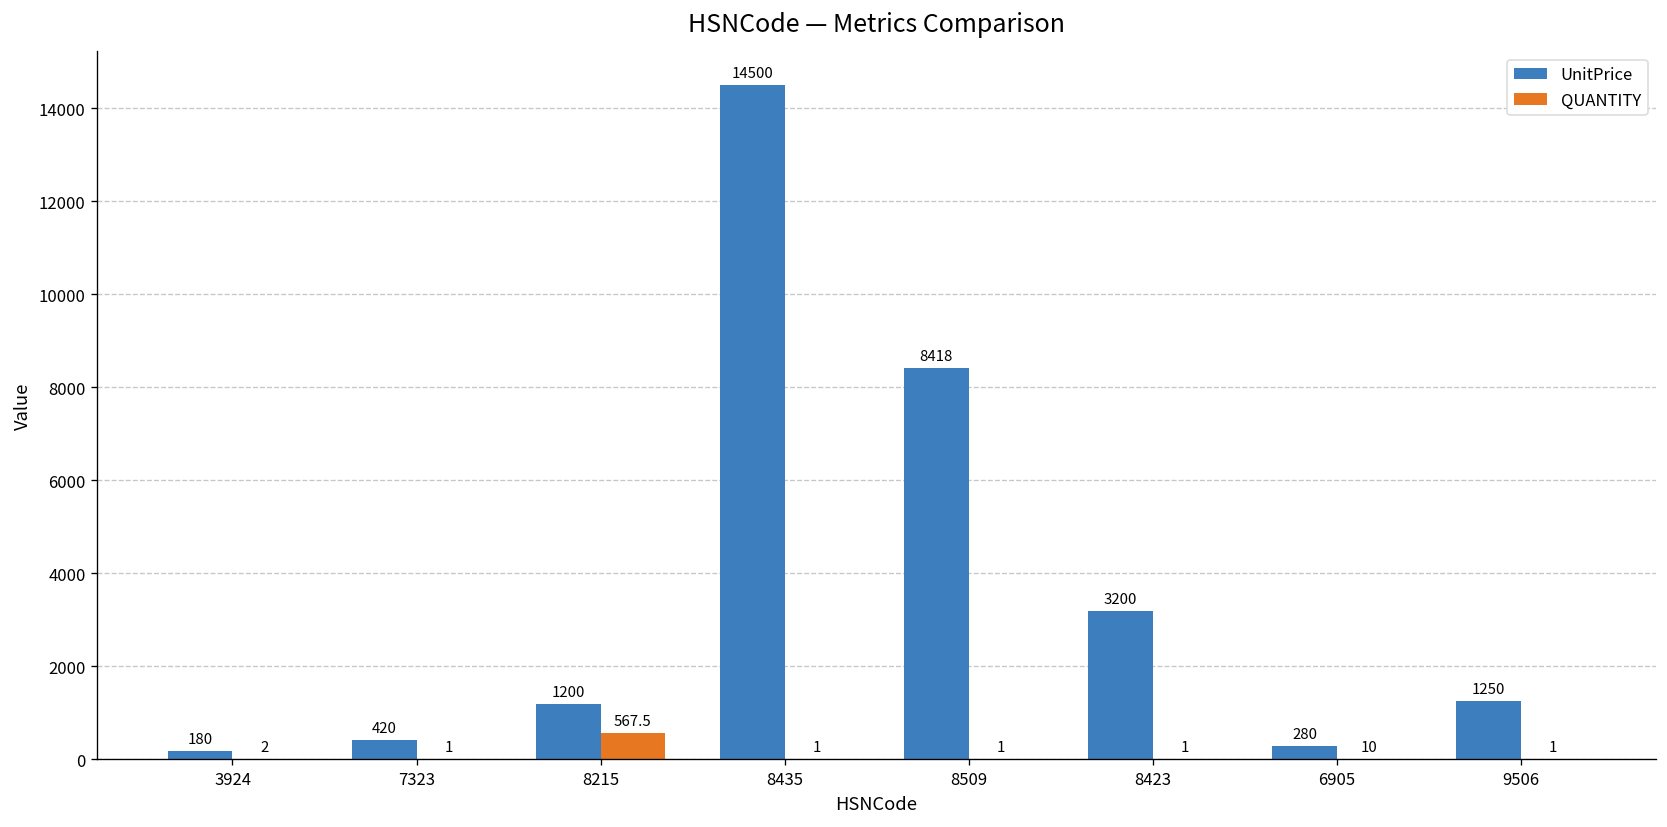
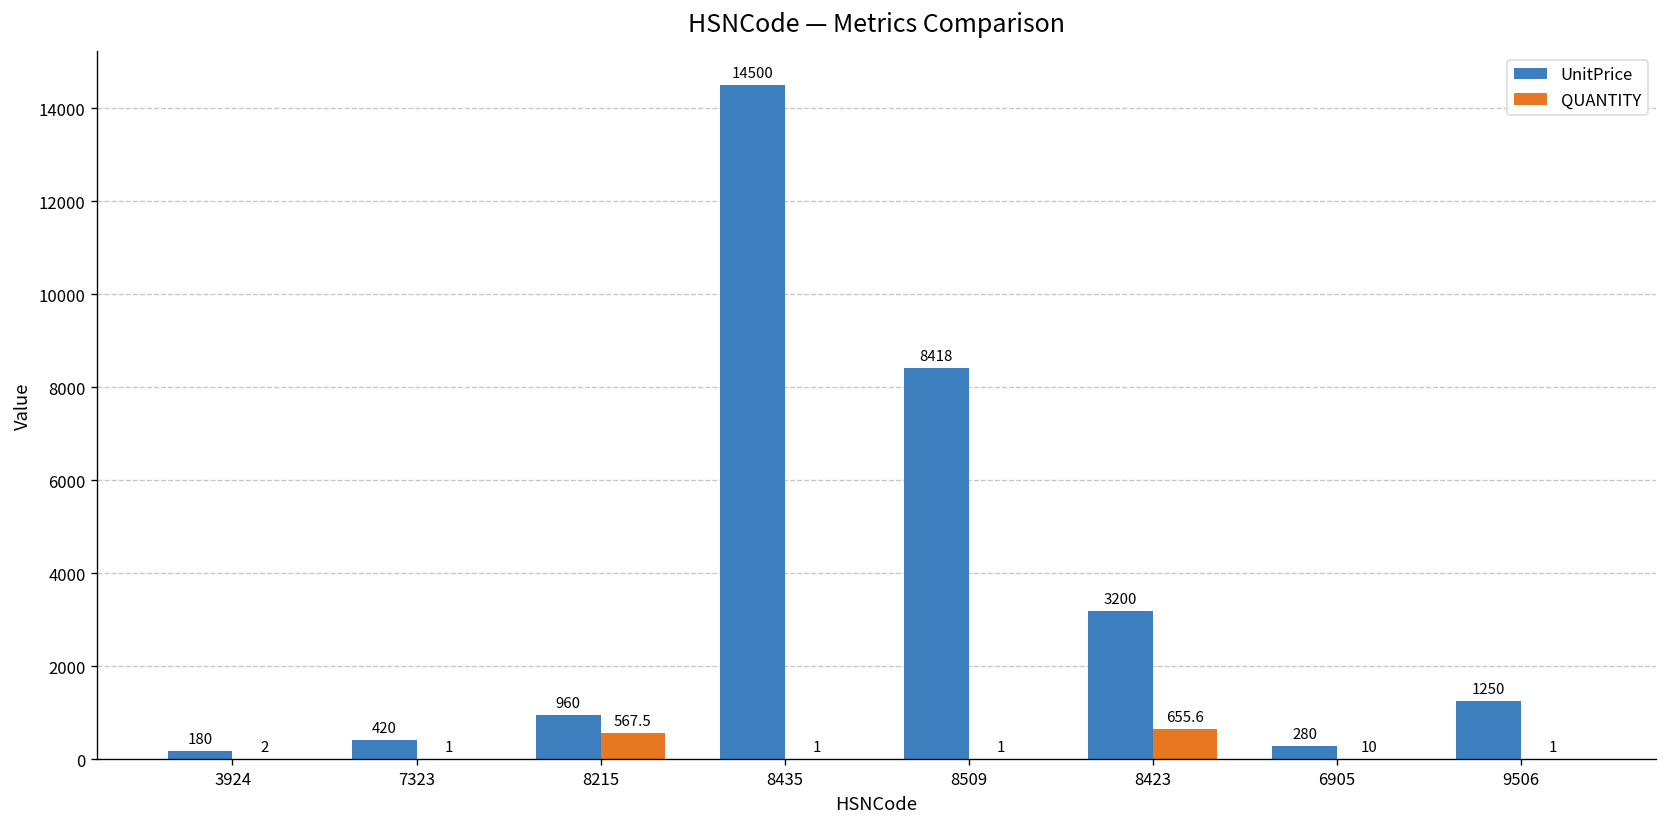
UnitPrice, 8215: 1200 -> 960
QUANTITY, 8423: 1 -> 655.6
